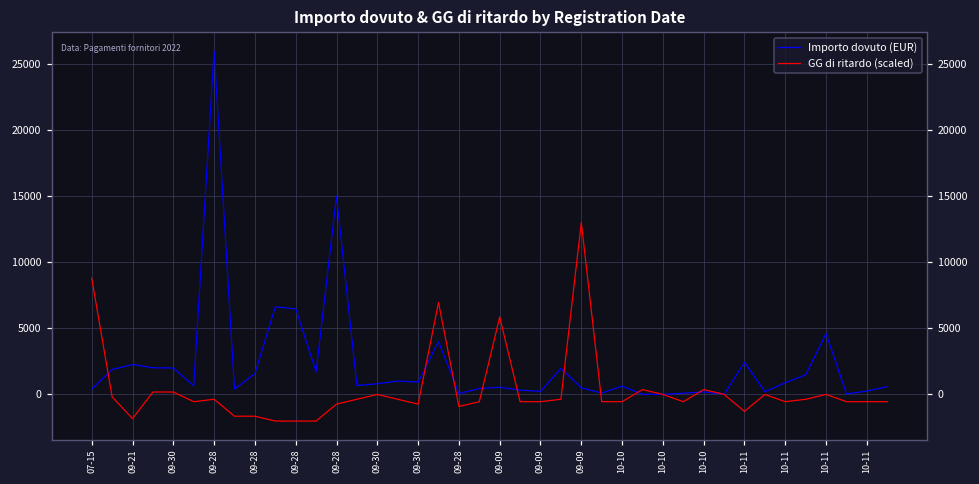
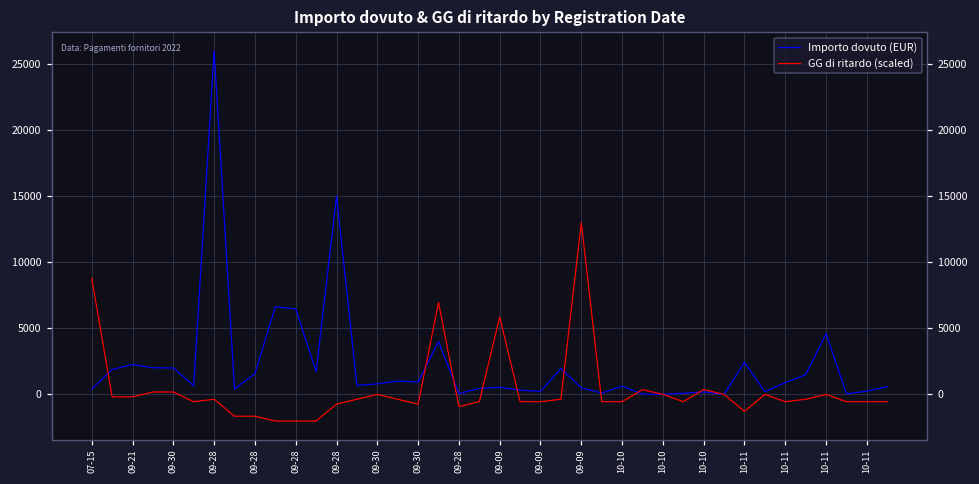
GG di ritardo (scaled), 09-21: -1800 -> -200
